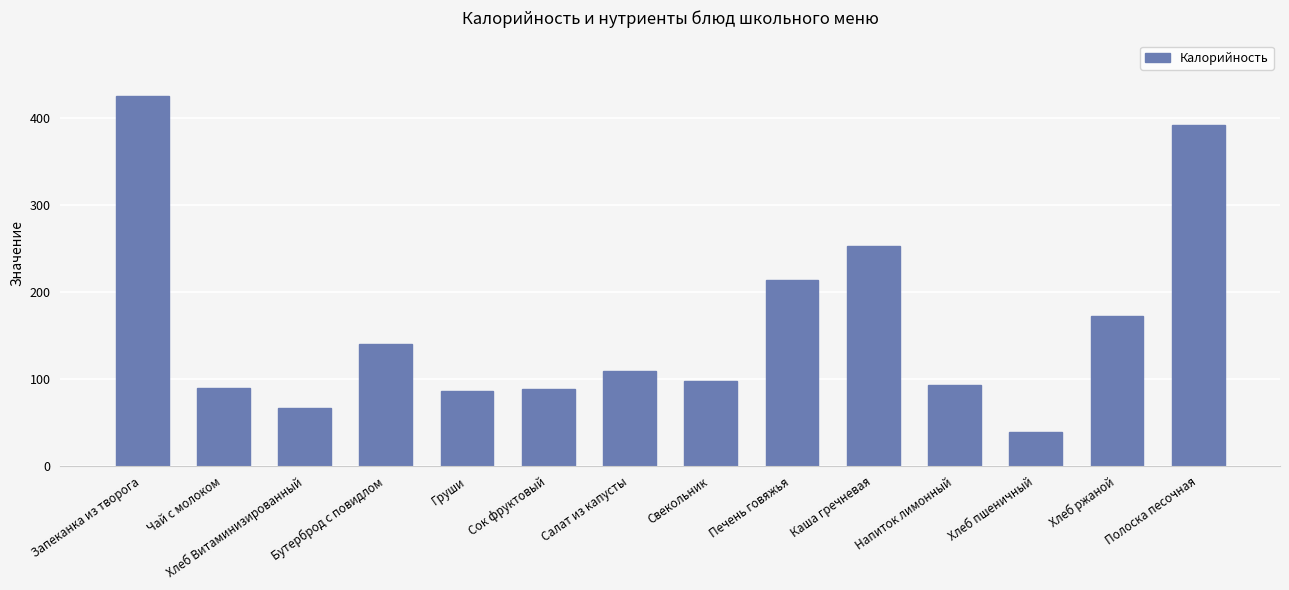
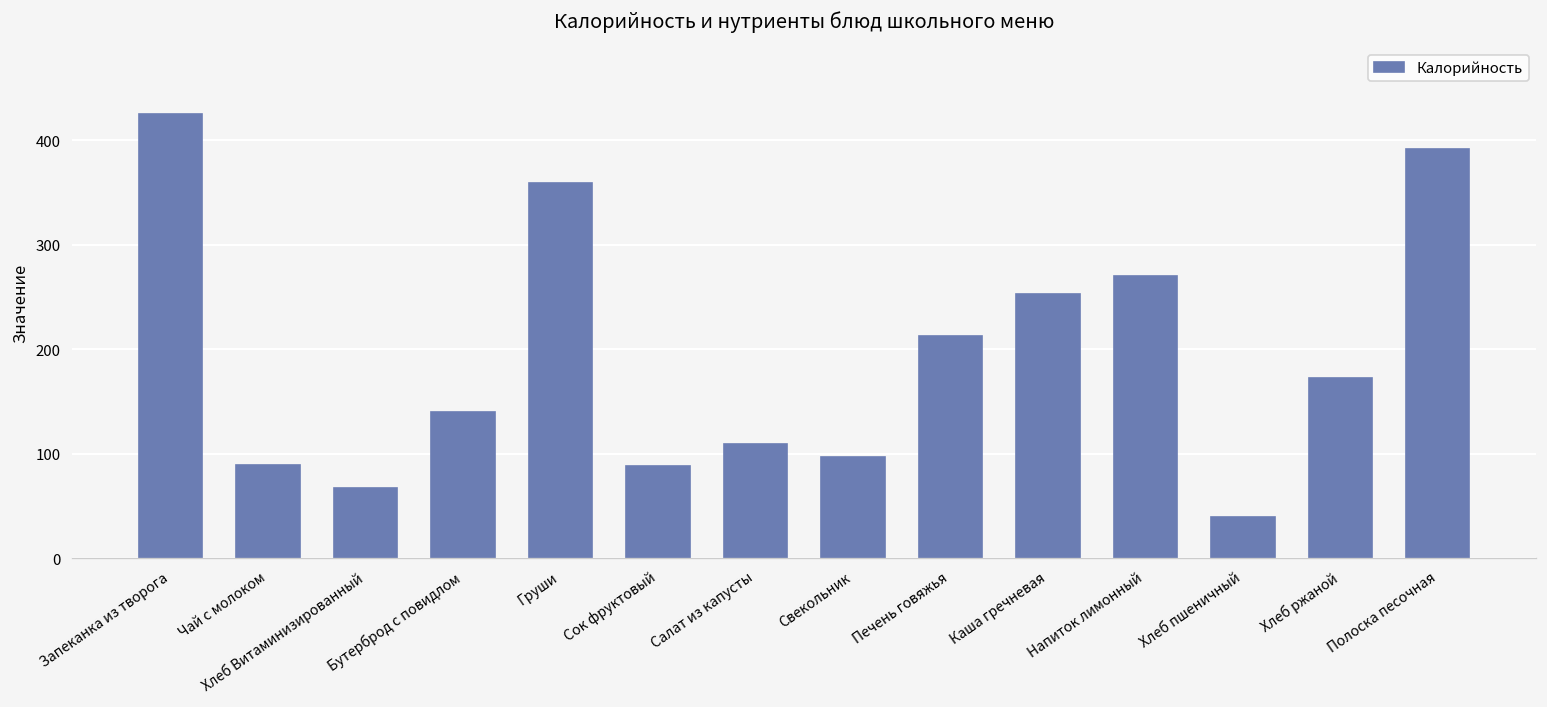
Груши: 90 -> 360
Напиток лимонный: 90 -> 270
